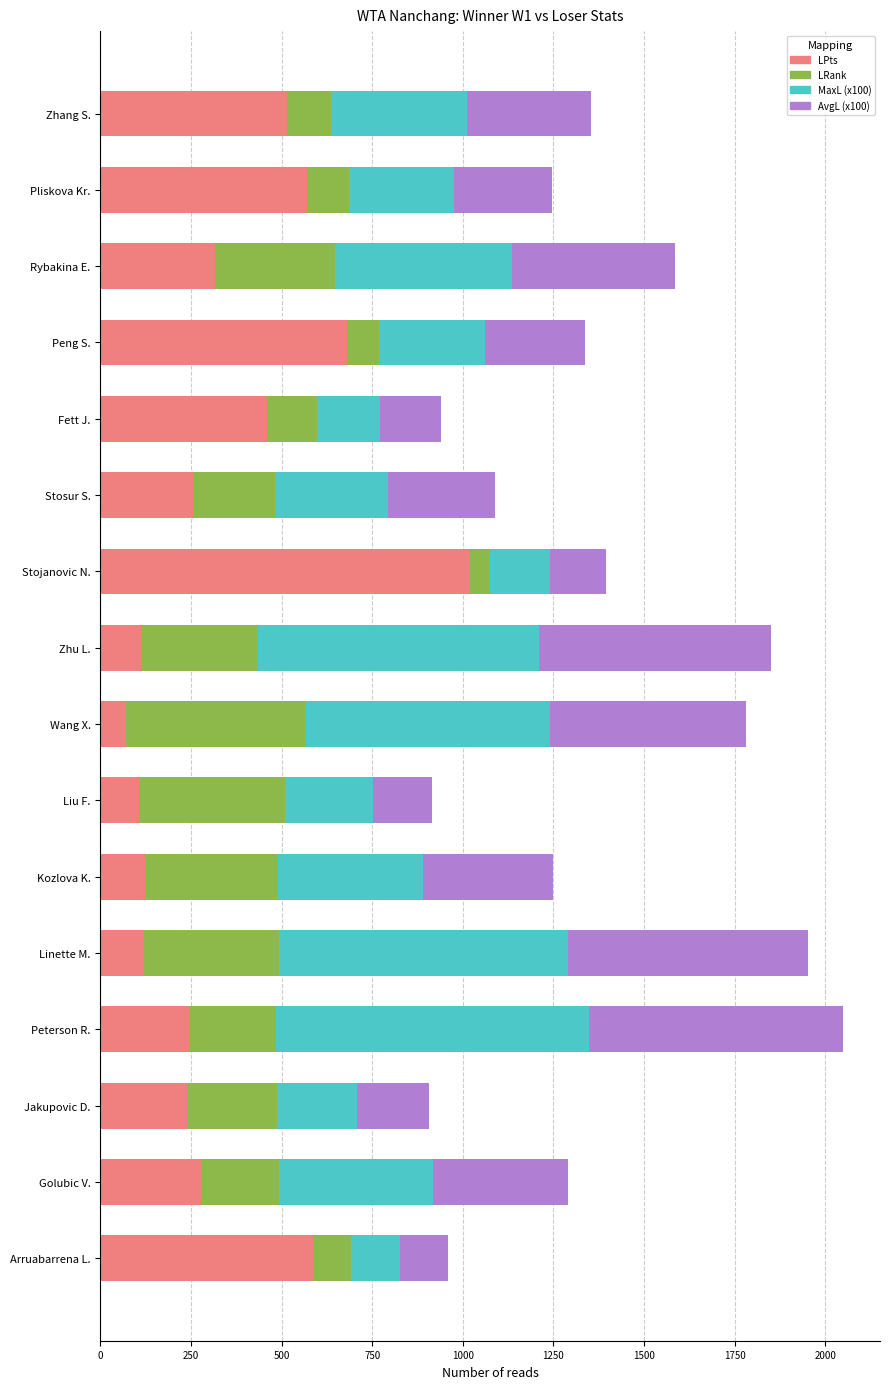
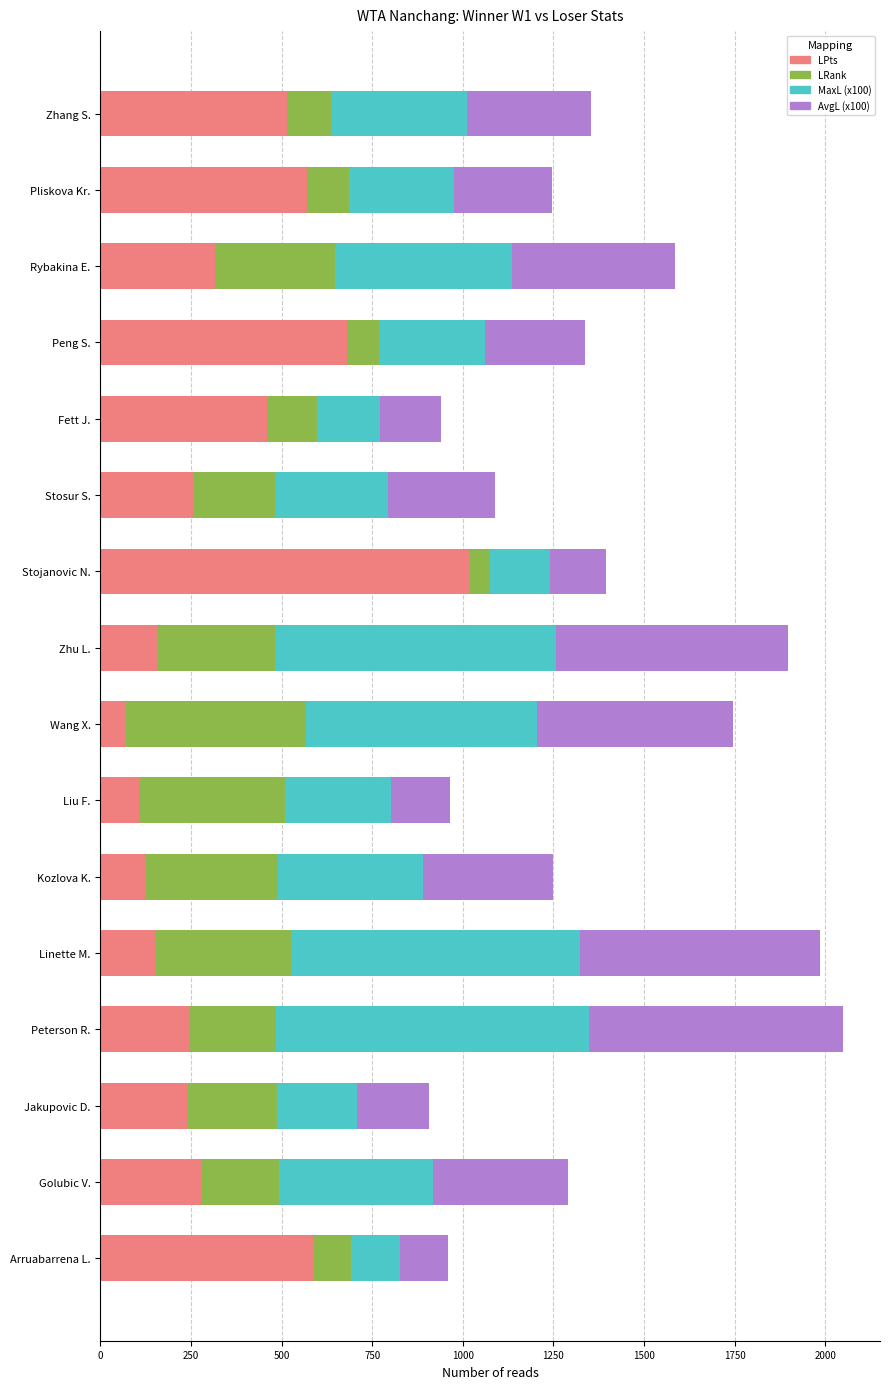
LPts, Zhu L.: 110 -> 160
MaxL (x100), Wang X.: 680 -> 640
MaxL (x100), Liu F.: 240 -> 290
LPts, Linette M.: 120 -> 150
